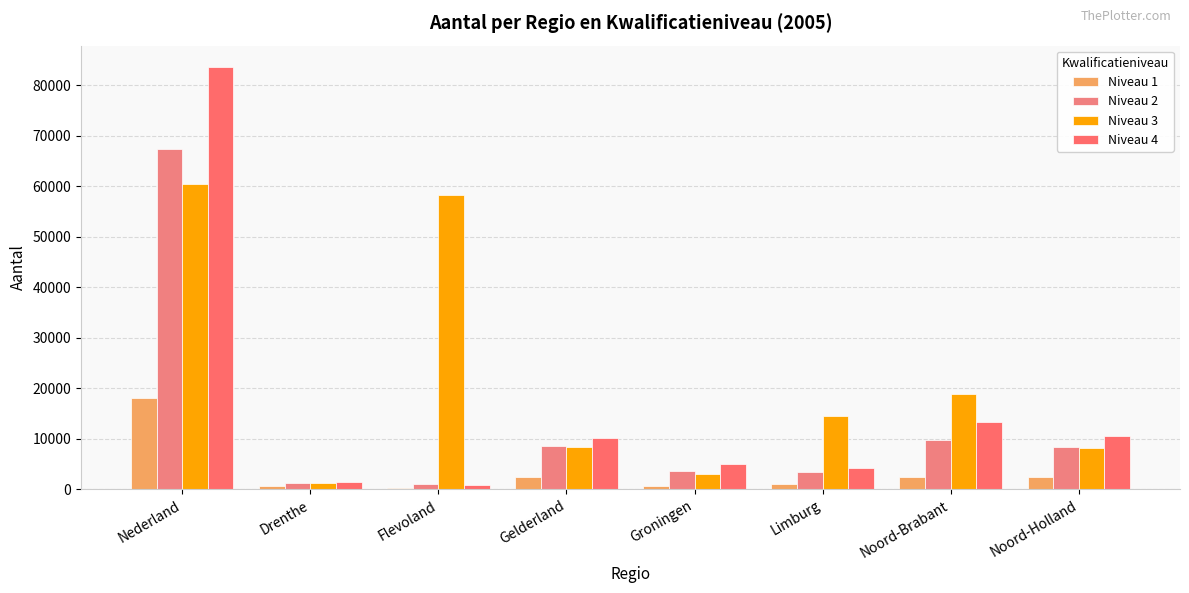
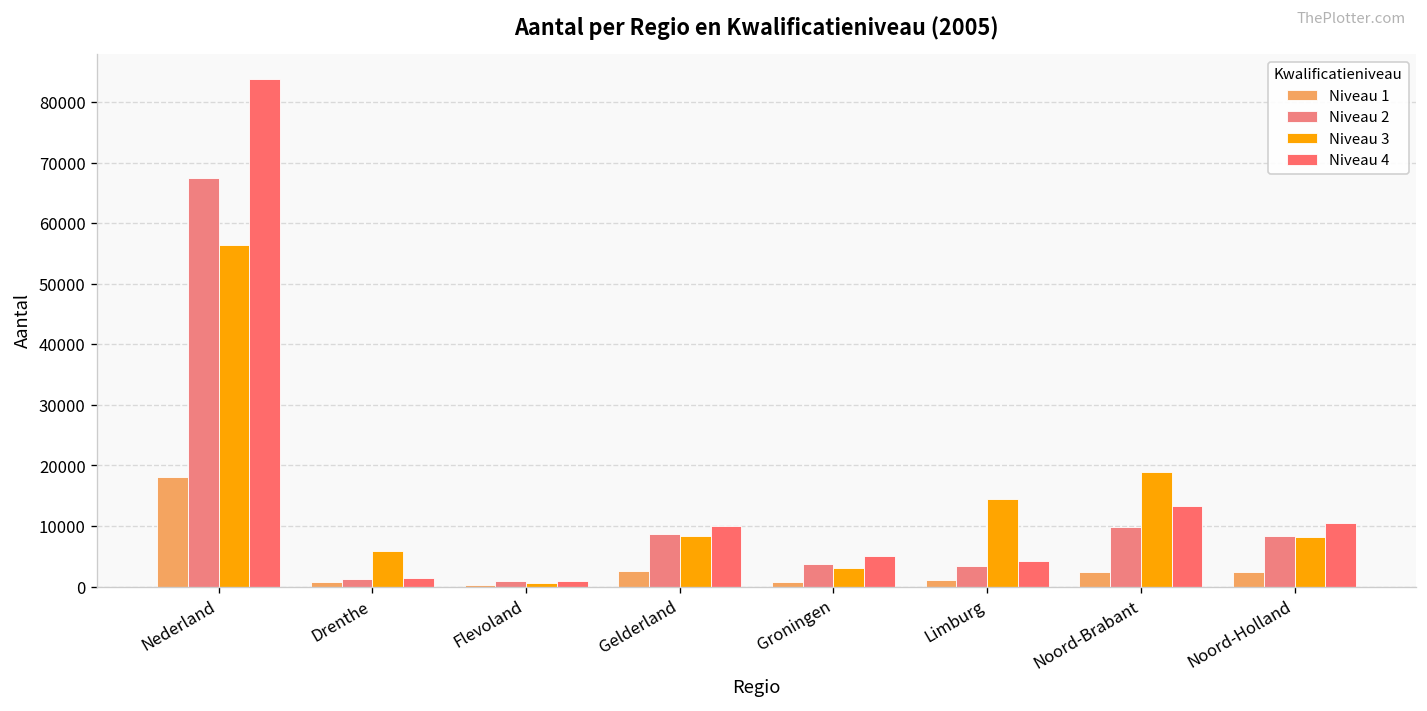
Niveau 3, Nederland: 60000 -> 56000
Niveau 3, Drenthe: 1000 -> 6000
Niveau 3, Flevoland: 58000 -> 1000
